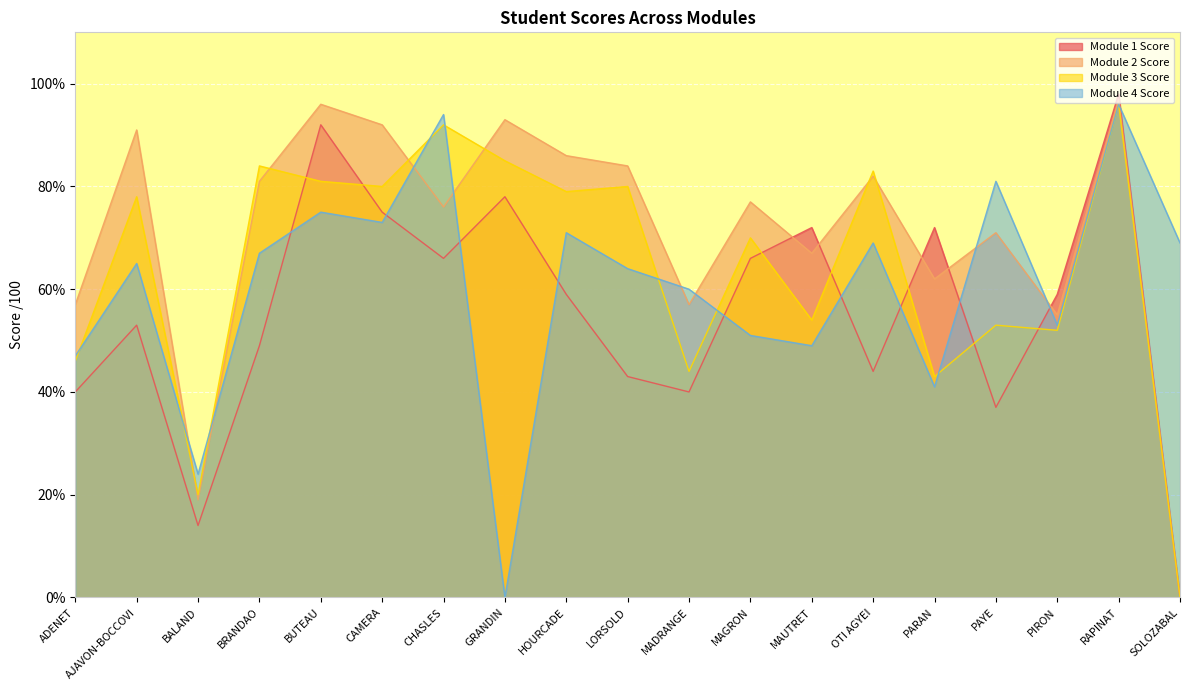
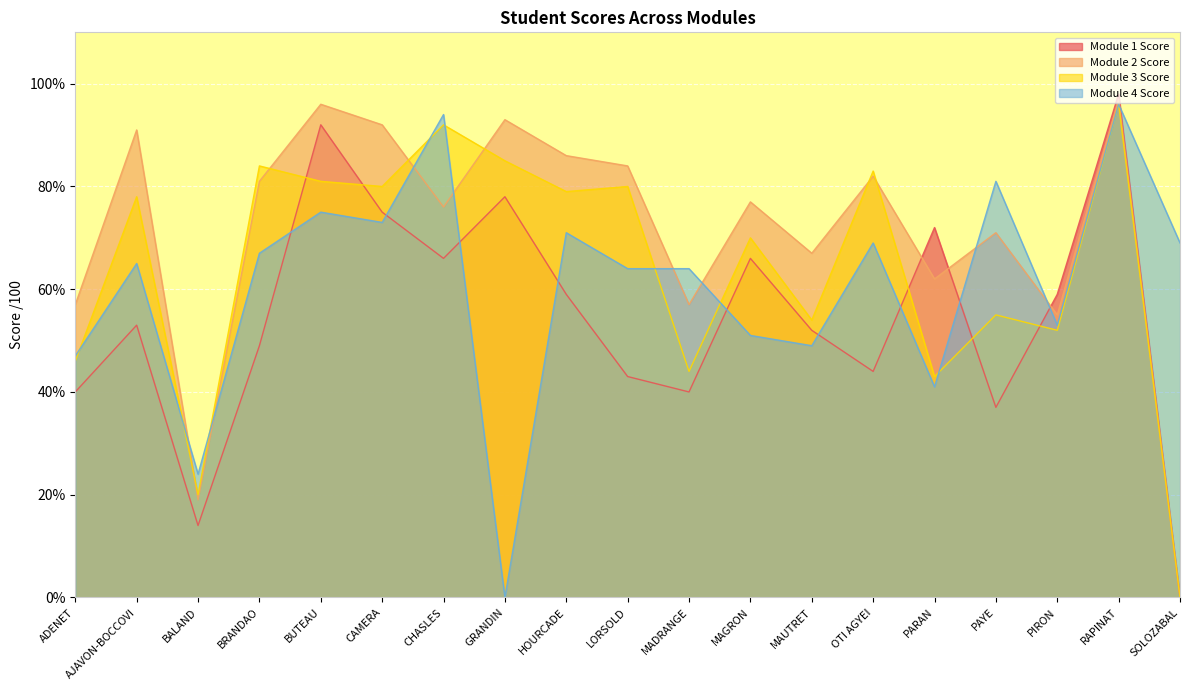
Module 4 Score, MADRANGE: 60% -> 64%
Module 1 Score, MAUTRET: 72% -> 52%
Module 3 Score, PAYE: 53% -> 55%
